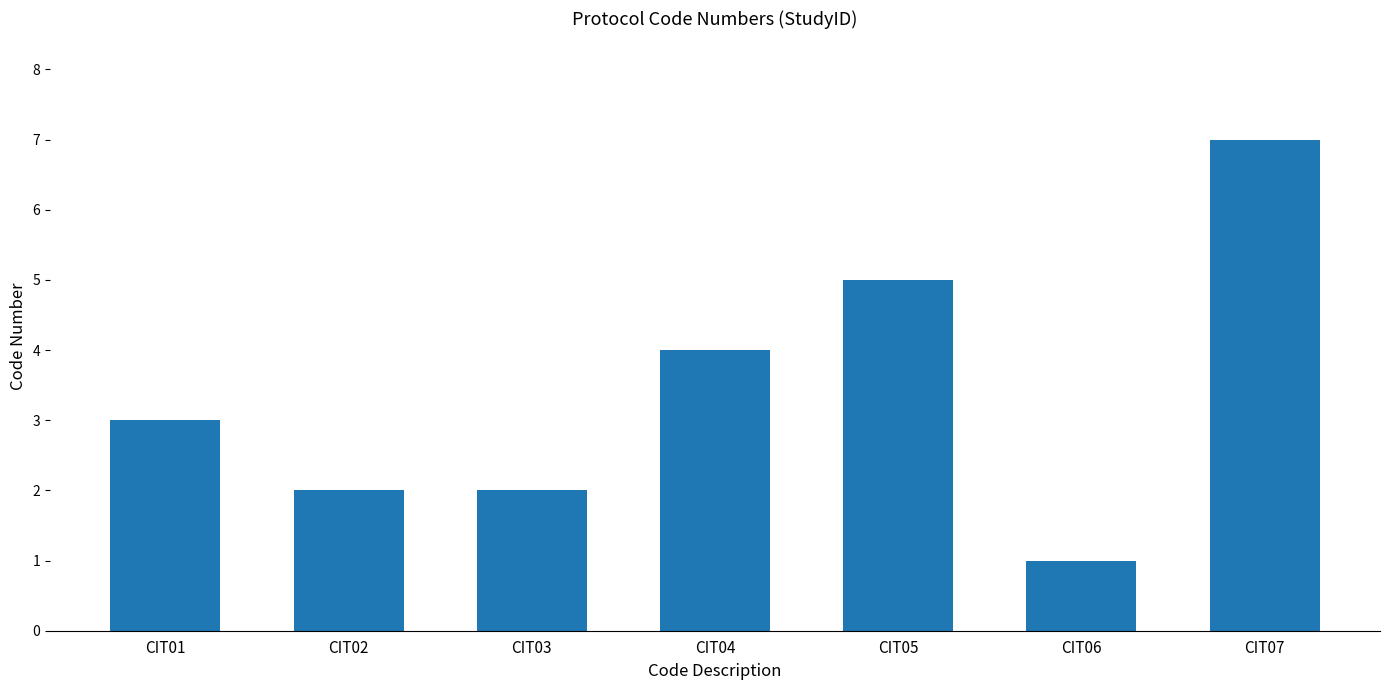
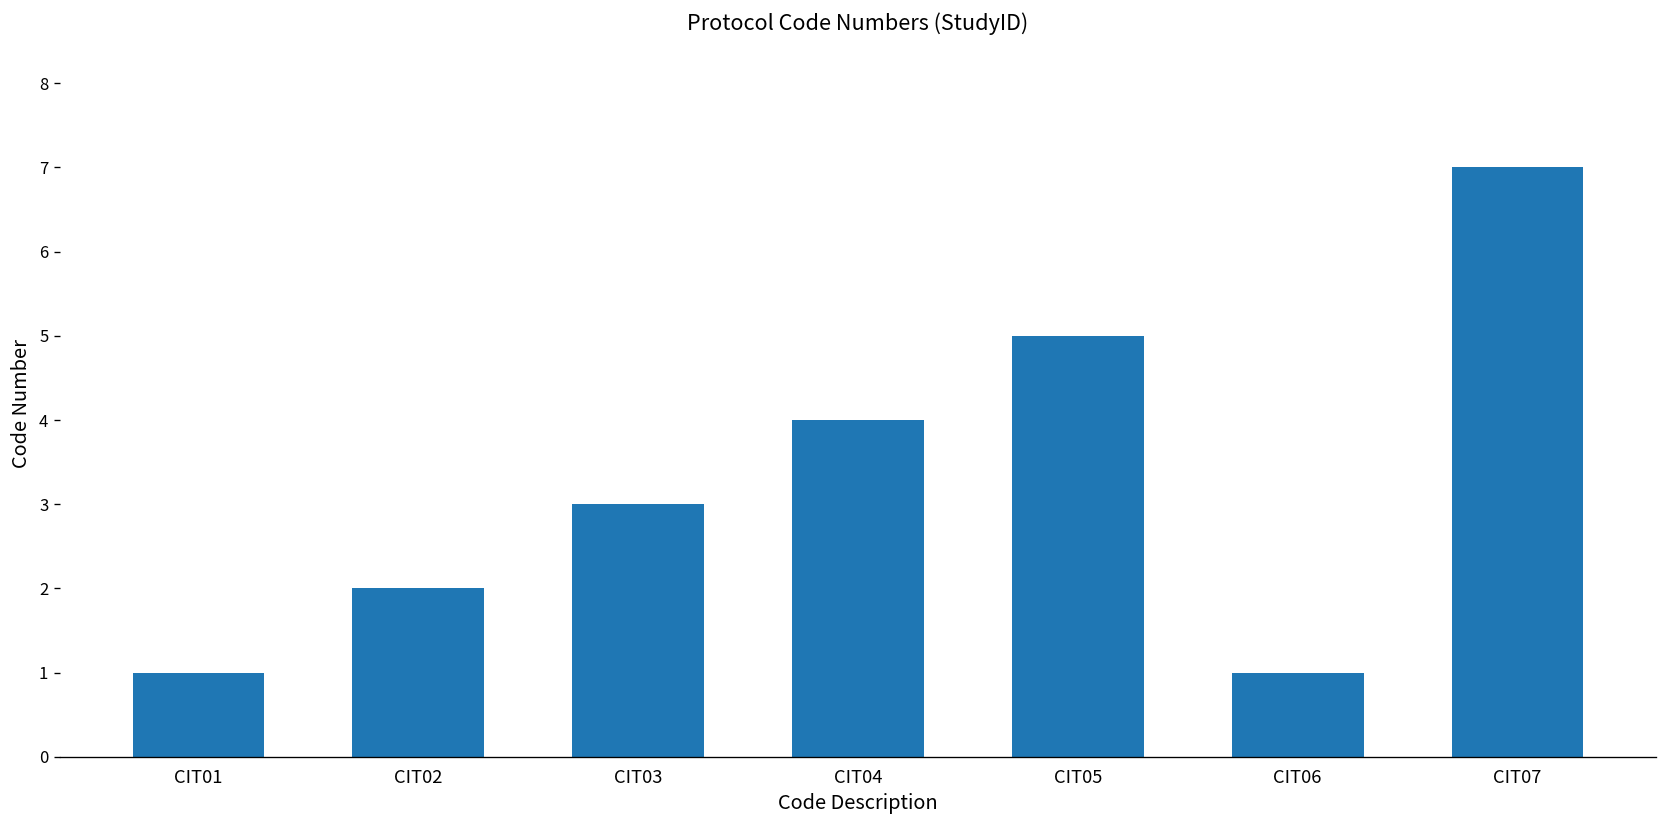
CIT01: 3 -> 1
CIT03: 2 -> 3
